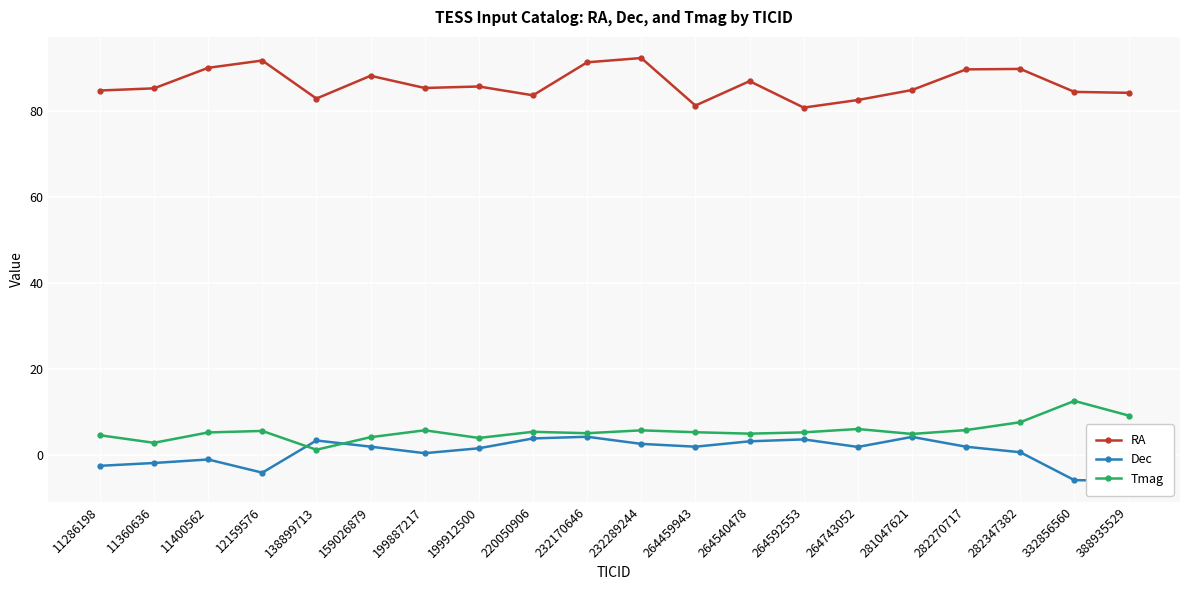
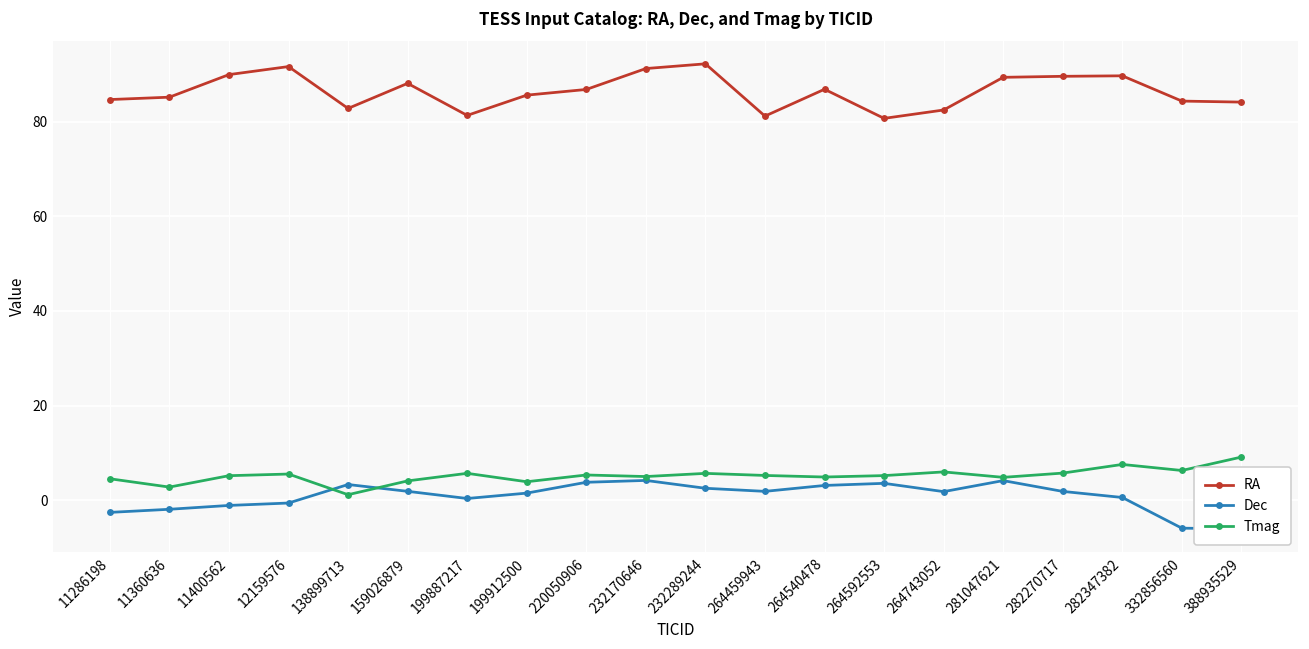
Dec, 12159576: -4 -> -1
RA, 199887217: 85 -> 81
RA, 220050906: 84 -> 87
RA, 281047621: 85 -> 89
Tmag, 332856560: 12 -> 6
